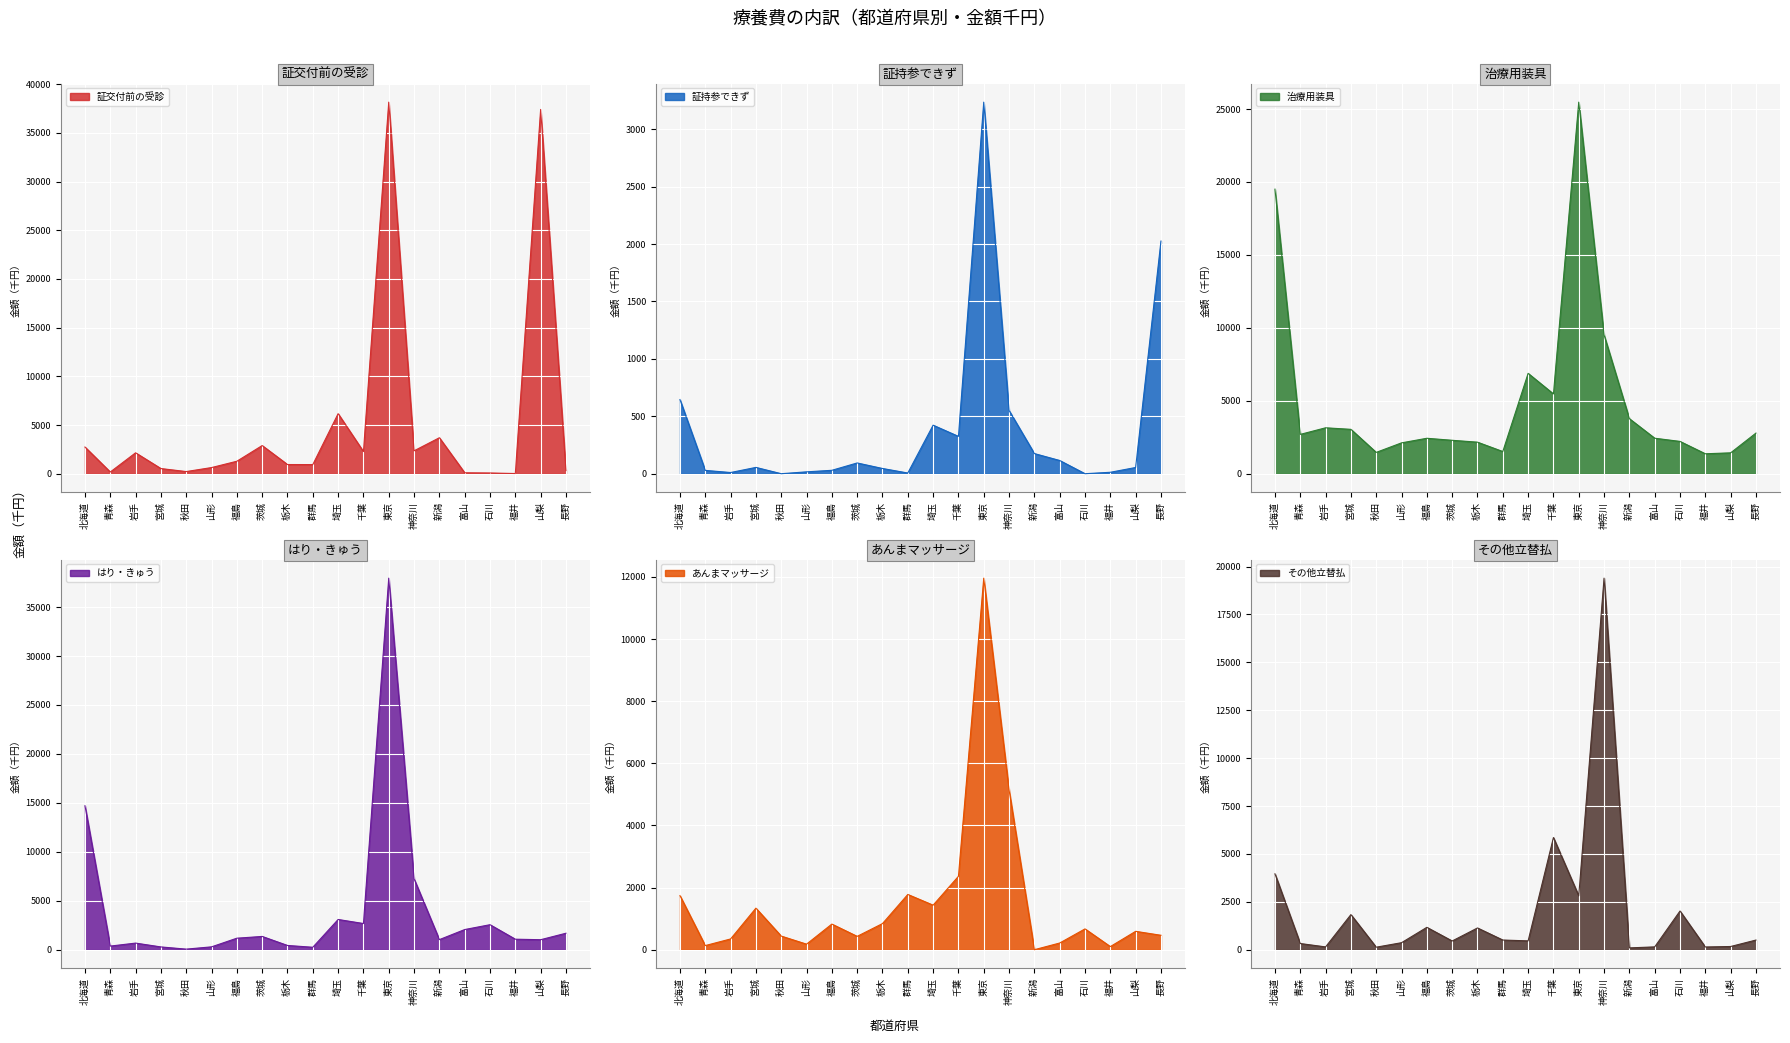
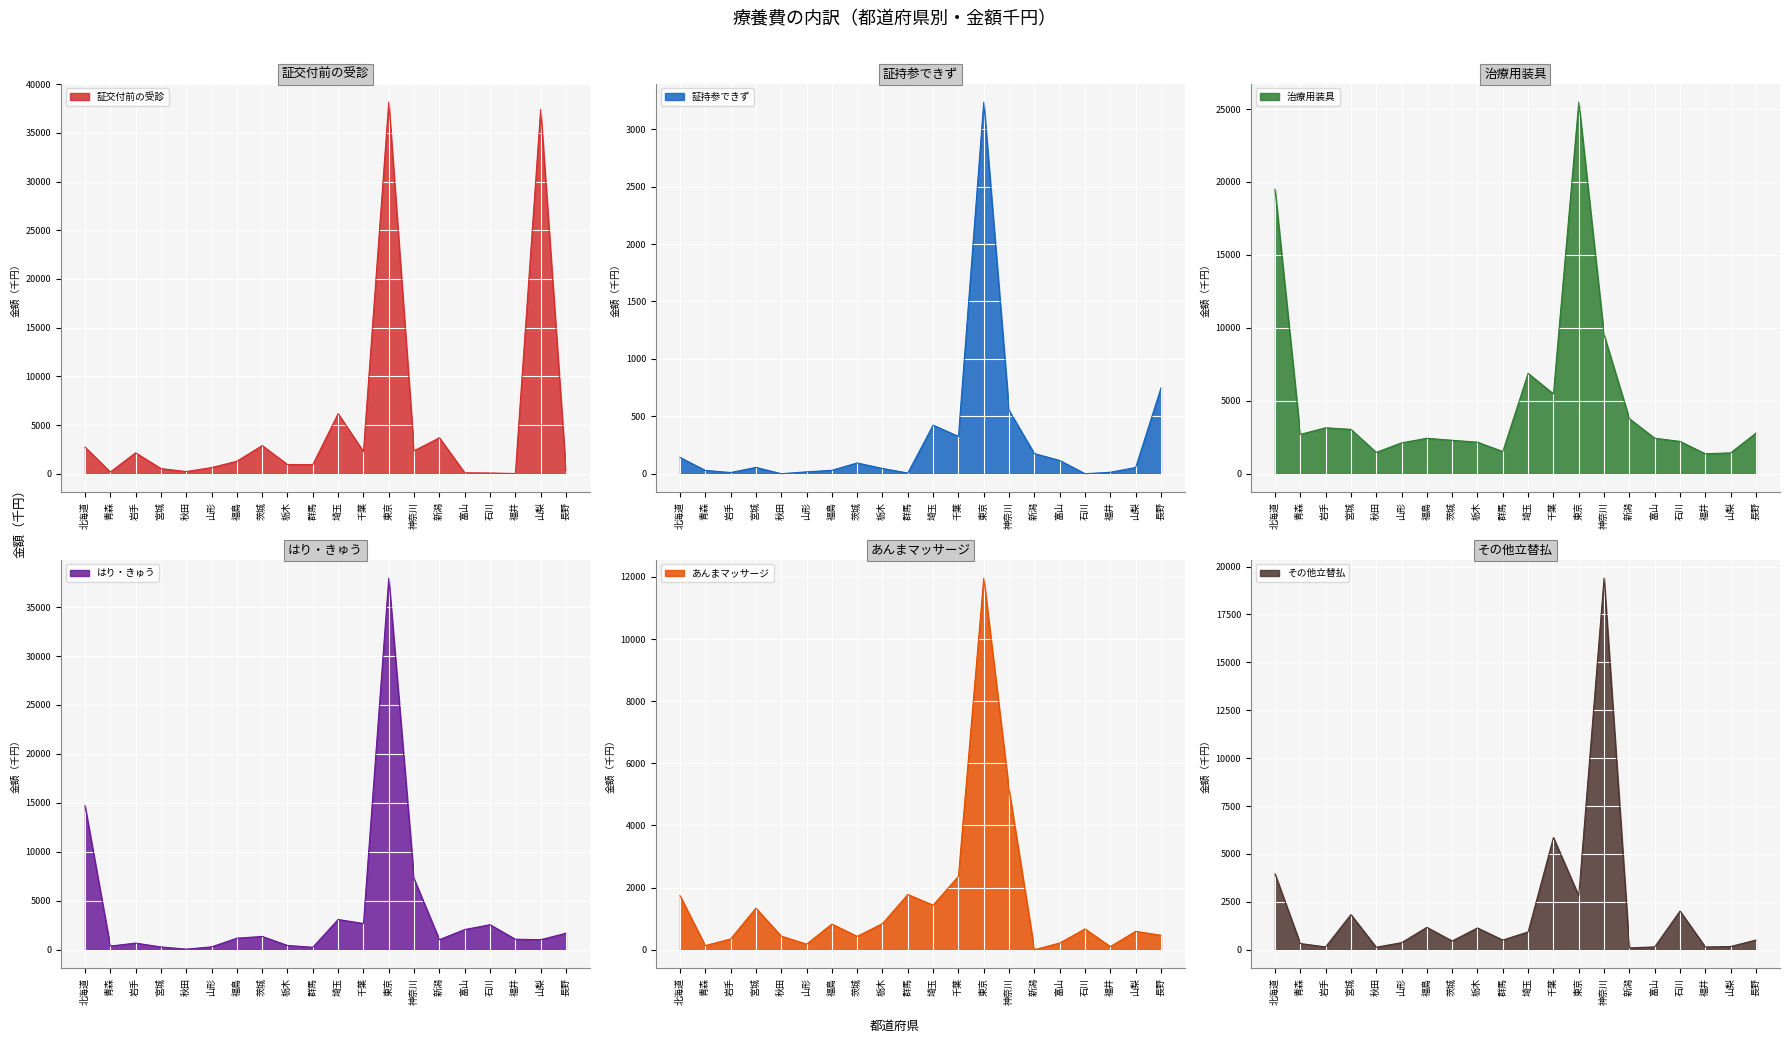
証持参できず, 北海道: 650 -> 140
証持参できず, 長野: 2030 -> 750
その他立替払, 埼玉: 500 -> 900
